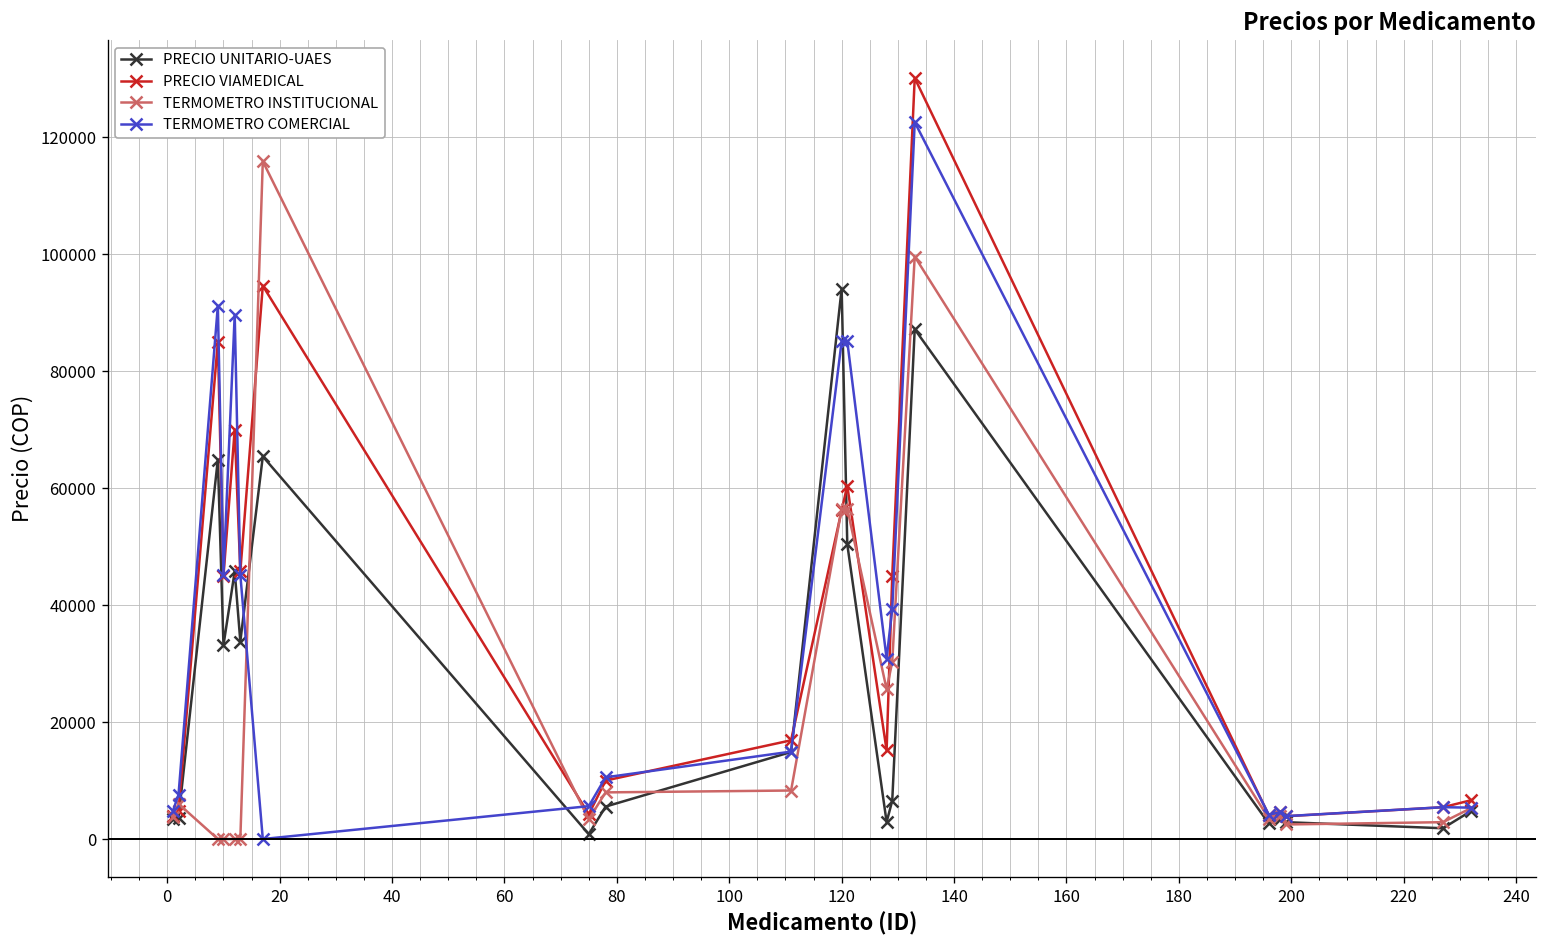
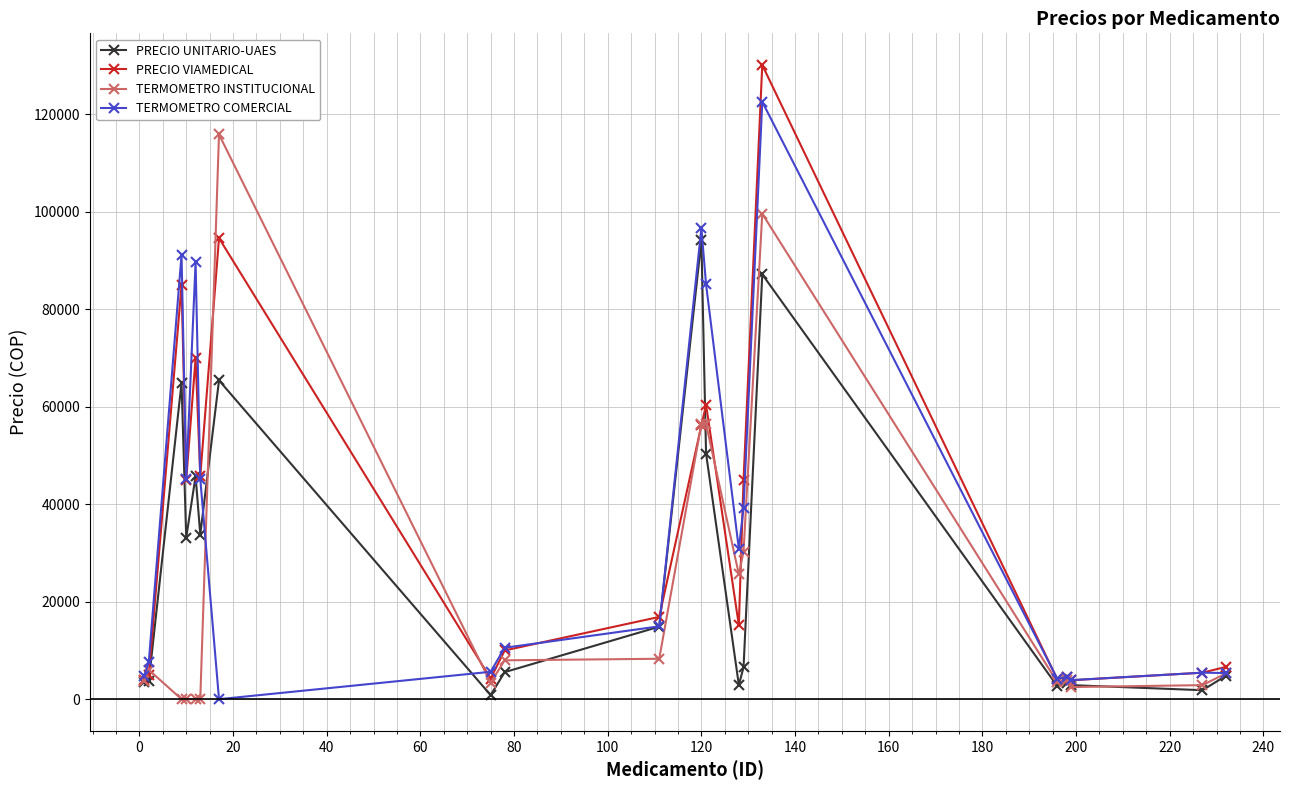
TERMOMETRO COMERCIAL, 120: 85000 -> 97000
